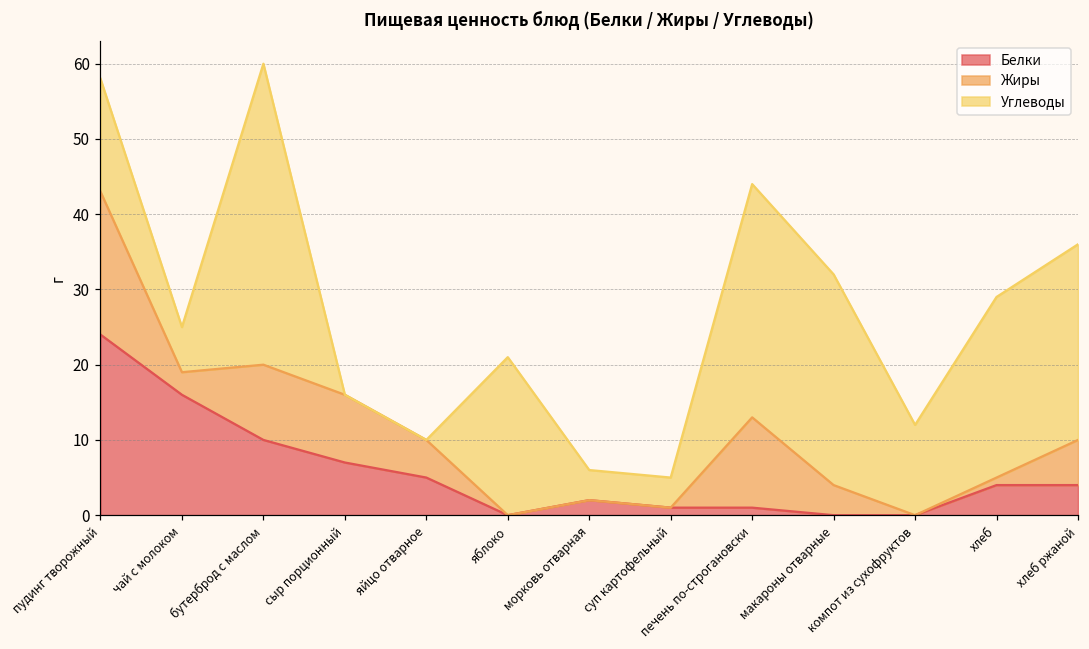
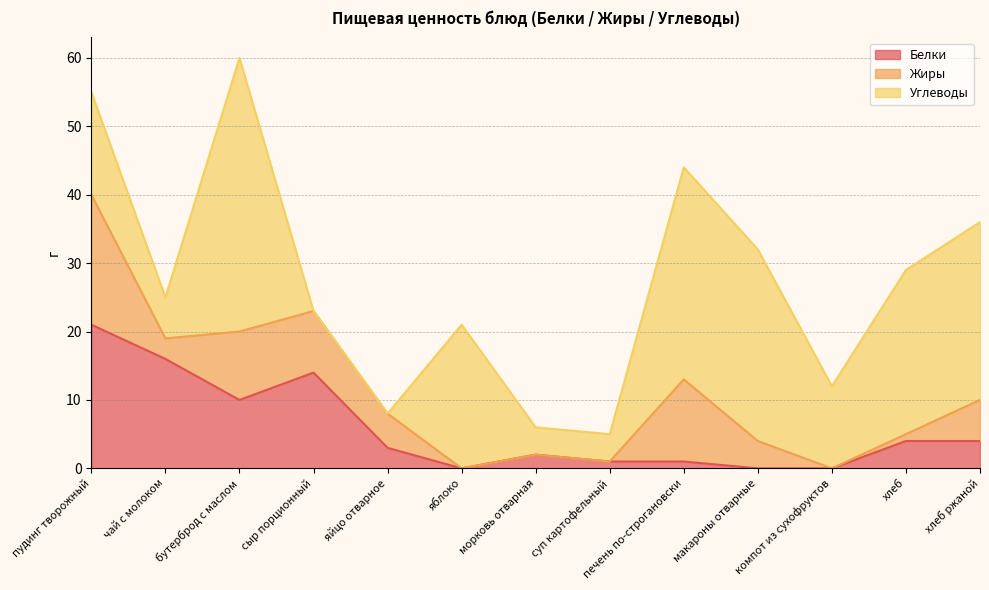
Белки, пудинг творожный: 24 -> 21
Белки, сыр порционный: 7 -> 14
Белки, яйцо отварное: 5 -> 3
